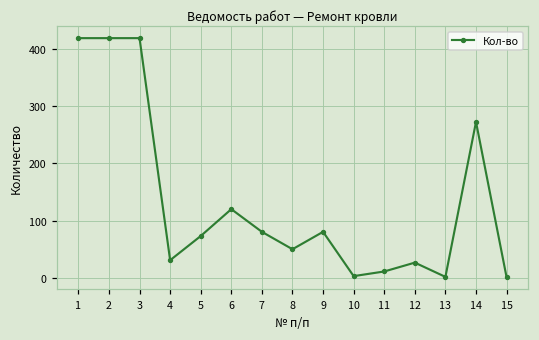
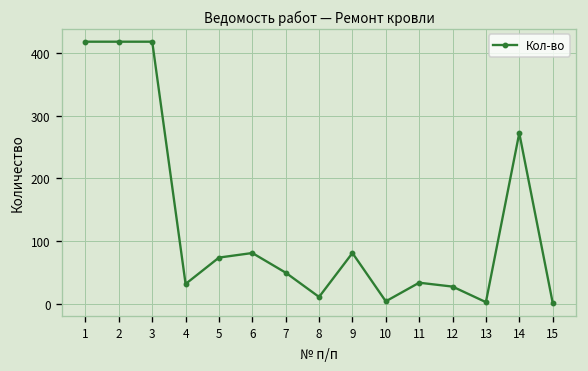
6: 120 -> 80
7: 80 -> 50
8: 50 -> 10
11: 10 -> 30
